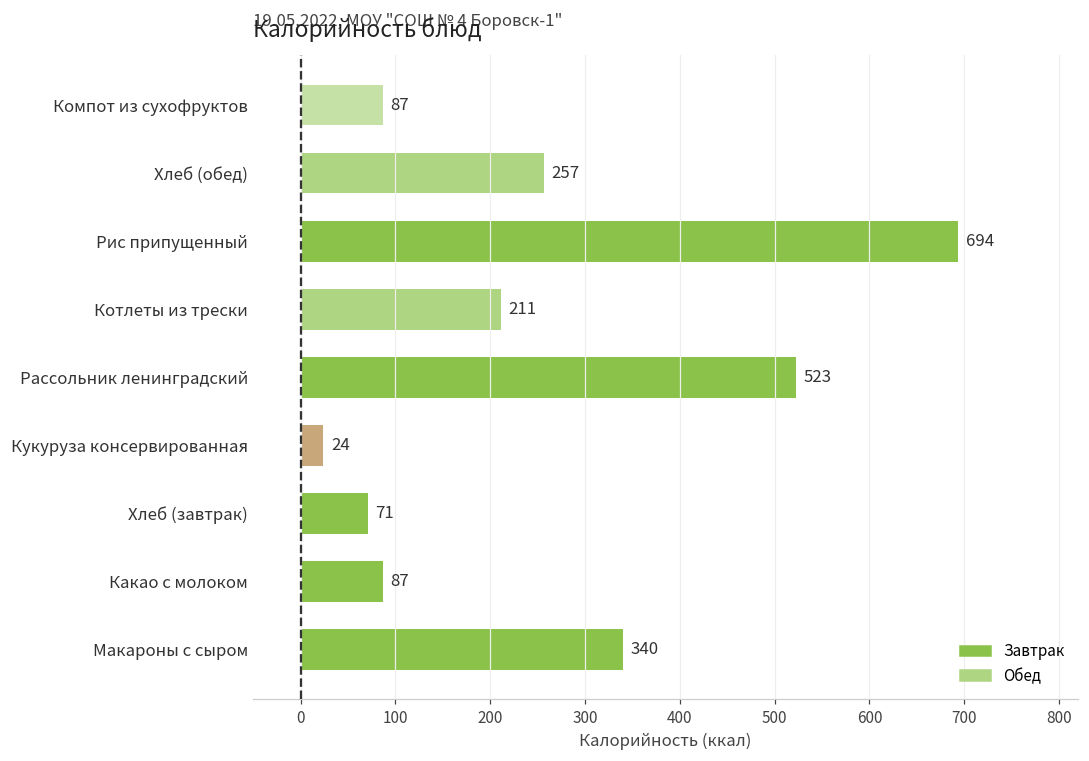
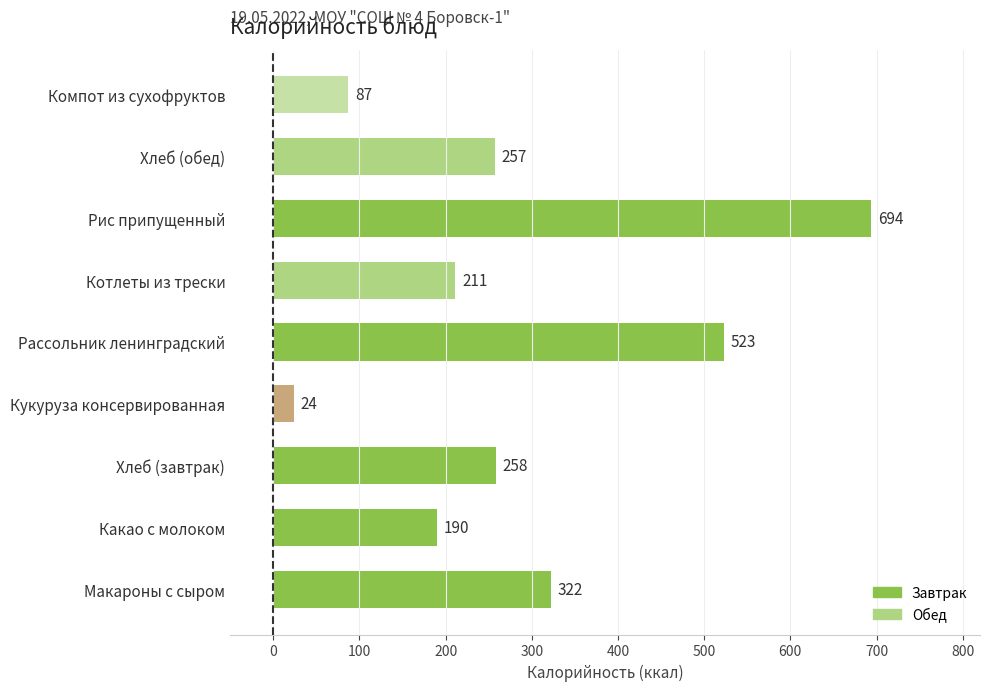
Хлеб (завтрак): 71 -> 258
Какао с молоком: 87 -> 190
Макароны с сыром: 340 -> 322
